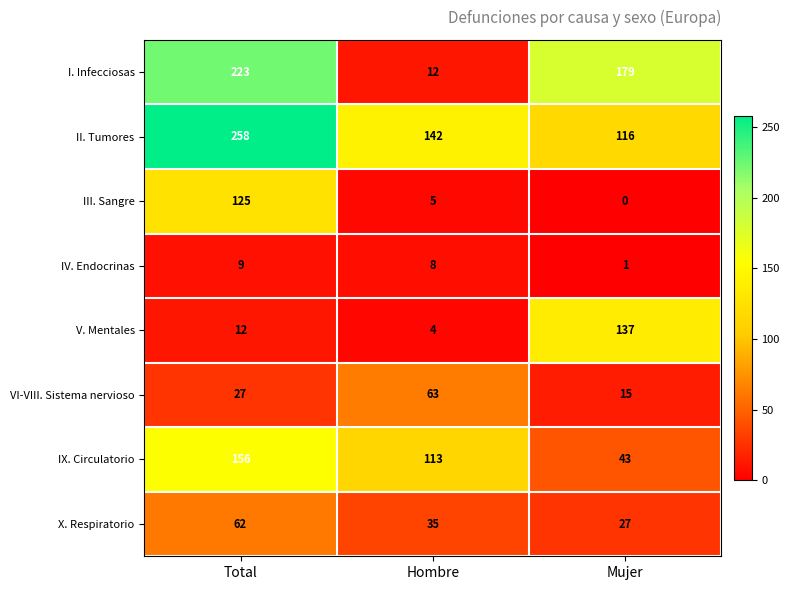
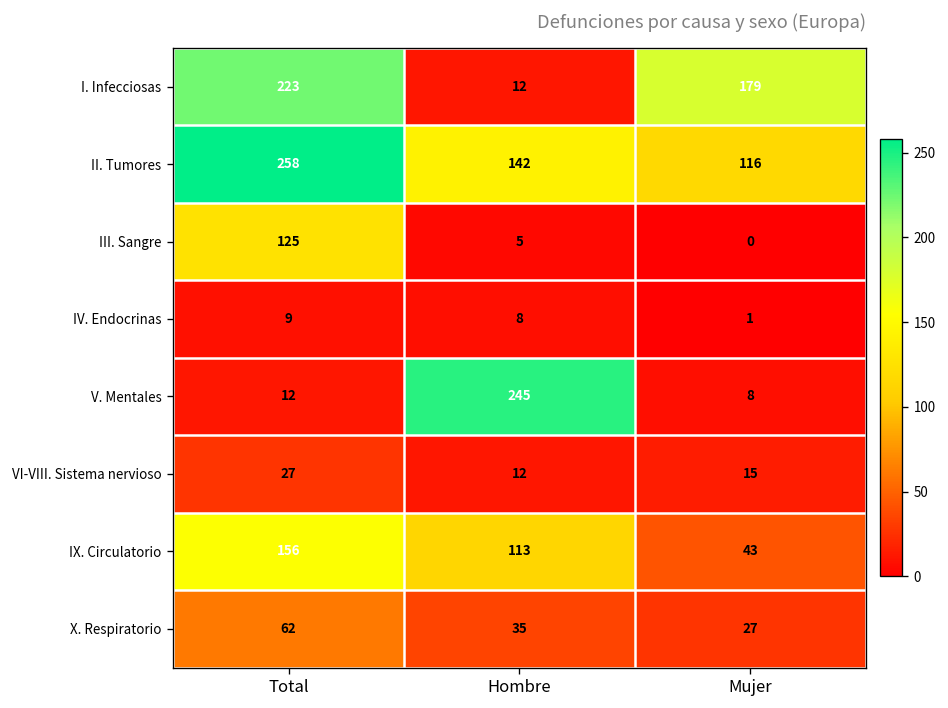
V. Mentales, Hombre: 4 -> 245
V. Mentales, Mujer: 137 -> 8
VI-VIII. Sistema nervioso, Hombre: 63 -> 12
